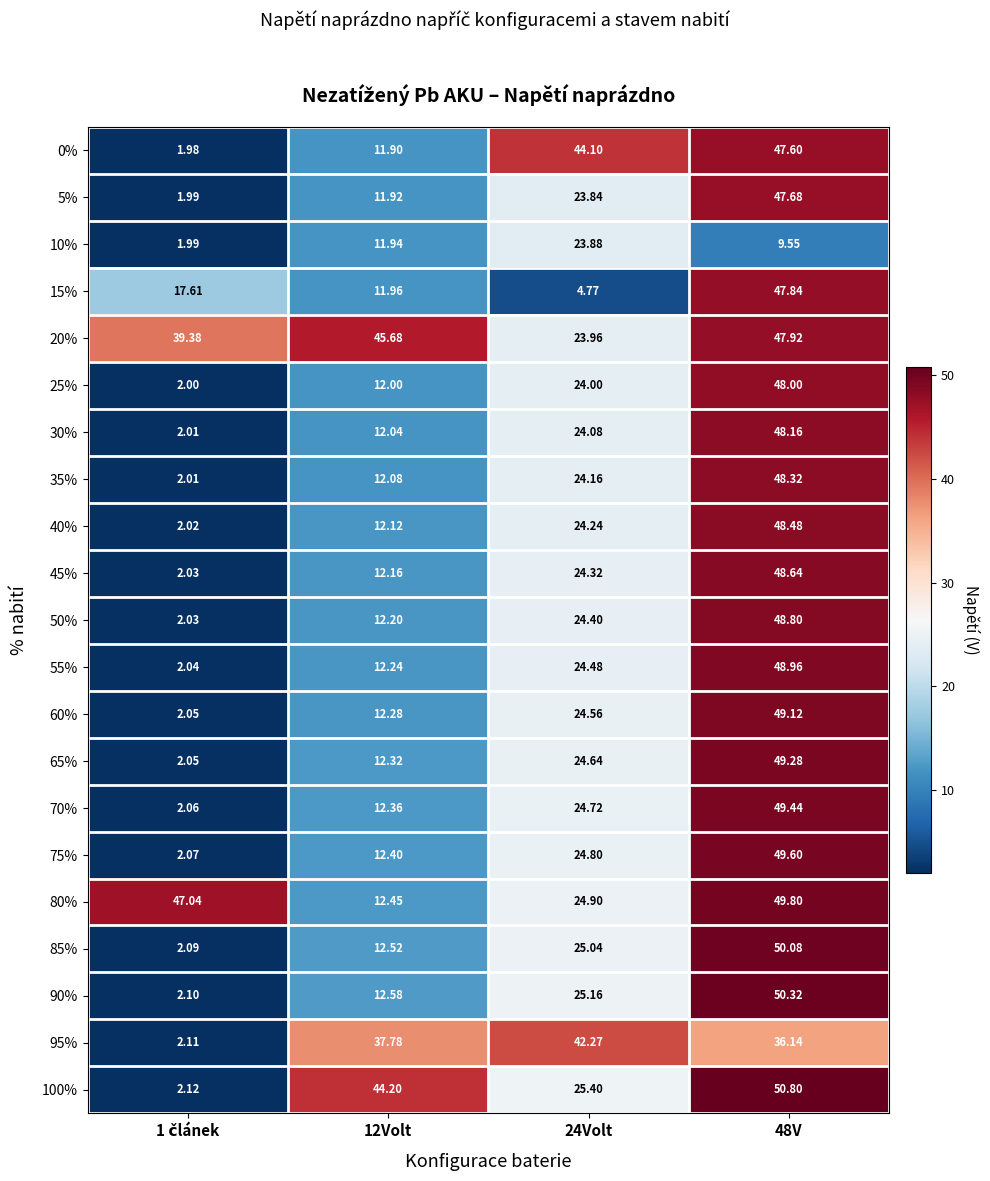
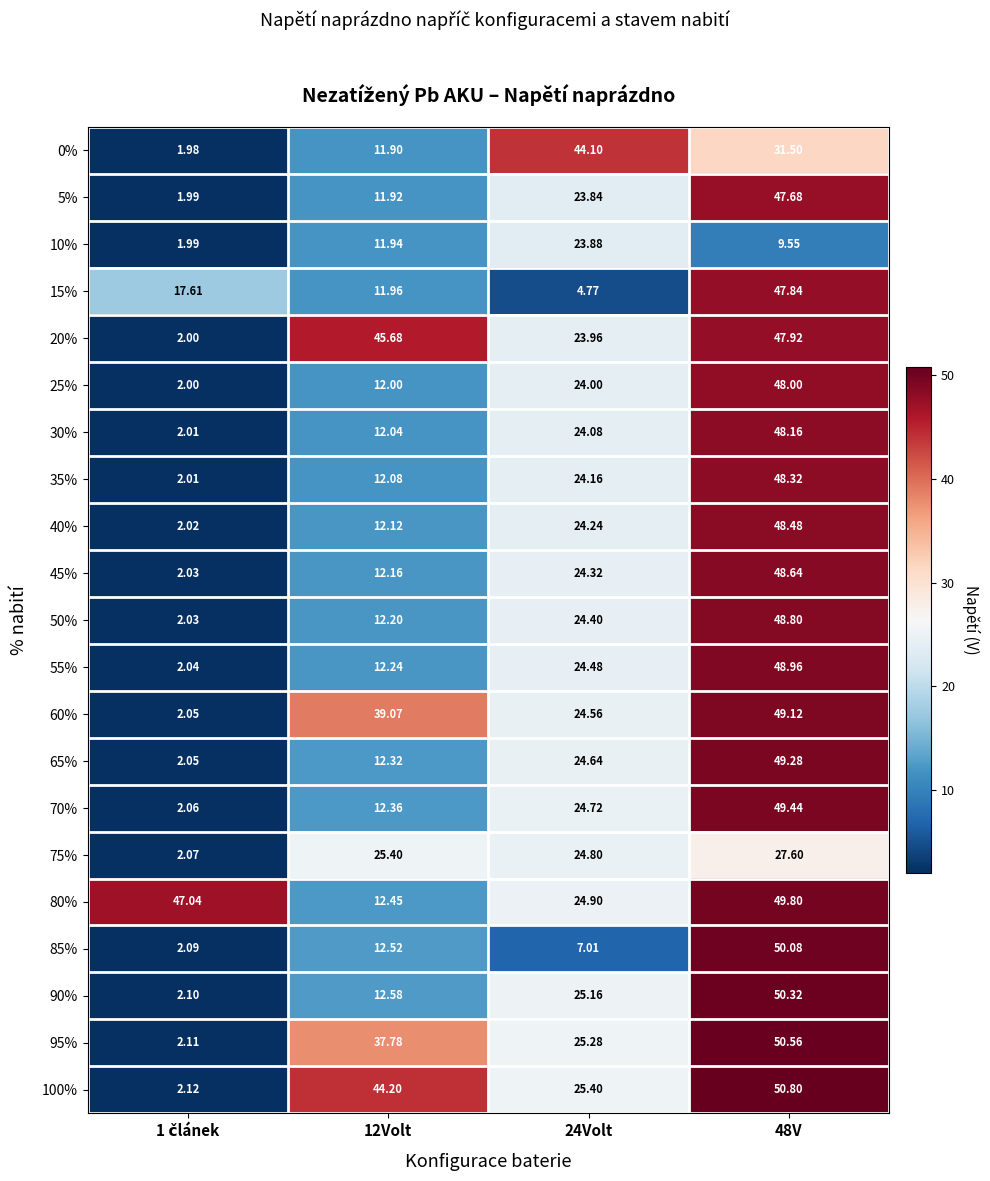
0%, 48V: 47.60 -> 31.50
20%, 1 článek: 39.38 -> 2.00
60%, 12Volt: 12.28 -> 39.07
75%, 12Volt: 12.40 -> 25.40
75%, 48V: 49.60 -> 27.60
85%, 24Volt: 25.04 -> 7.01
95%, 24Volt: 42.27 -> 25.28
95%, 48V: 36.14 -> 50.56
